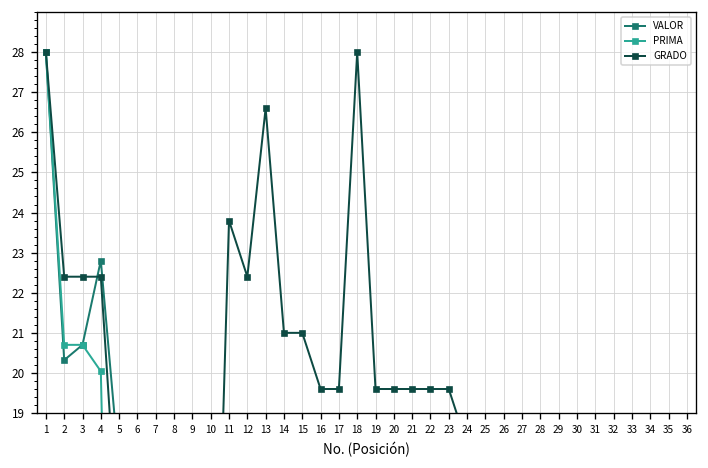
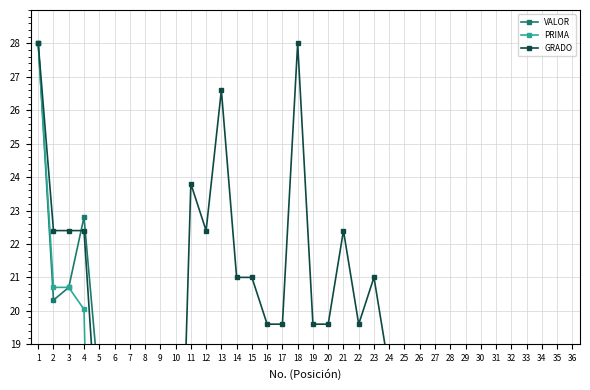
GRADO, 21: 19.6 -> 22.4
GRADO, 23: 19.6 -> 21.0
